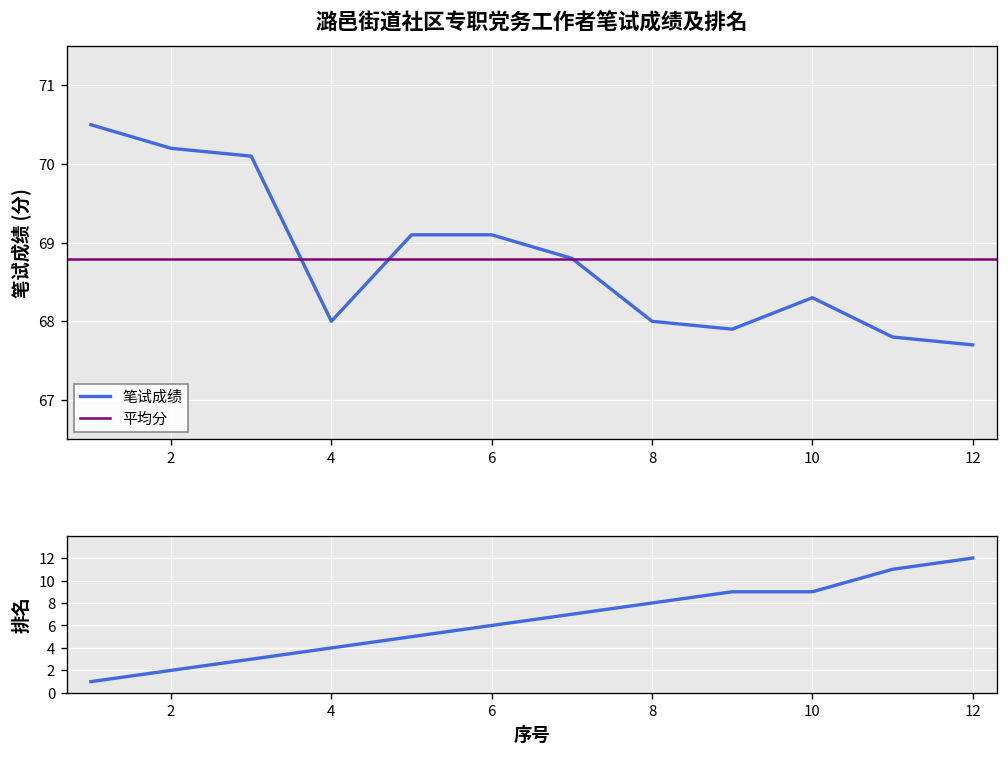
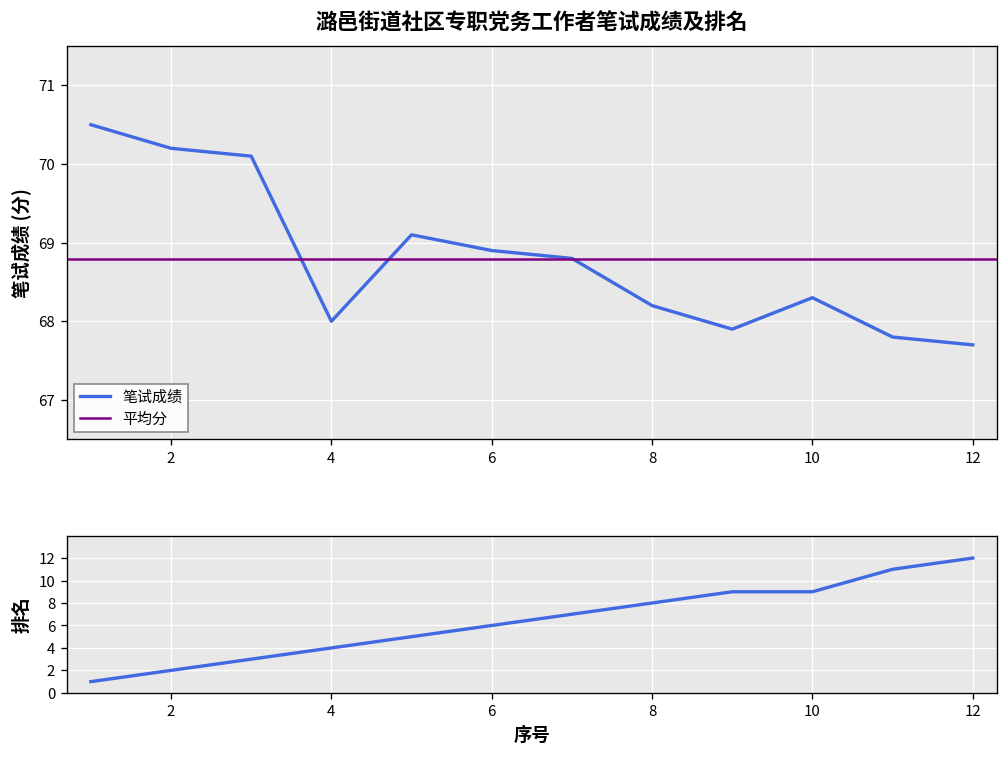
潞邑街道社区专职党务工作者笔试成绩及排名, 6: 69.1 -> 68.9
潞邑街道社区专职党务工作者笔试成绩及排名, 8: 68.0 -> 68.2
